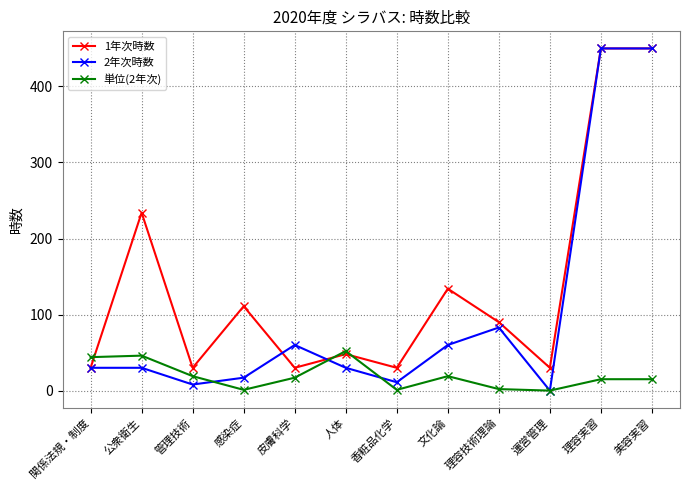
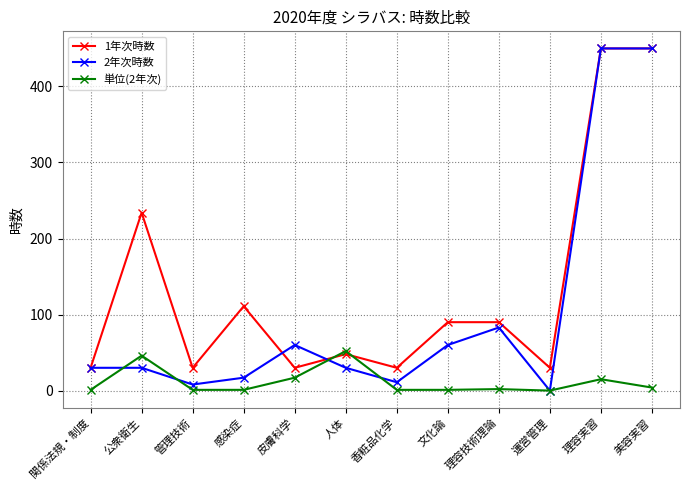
単位(2年次), 関係法規・制度: 40 -> 0
単位(2年次), 管理技術: 20 -> 0
1年次時数, 文化論: 130 -> 90
単位(2年次), 文化論: 20 -> 0
単位(2年次), 美容実習: 20 -> 0
